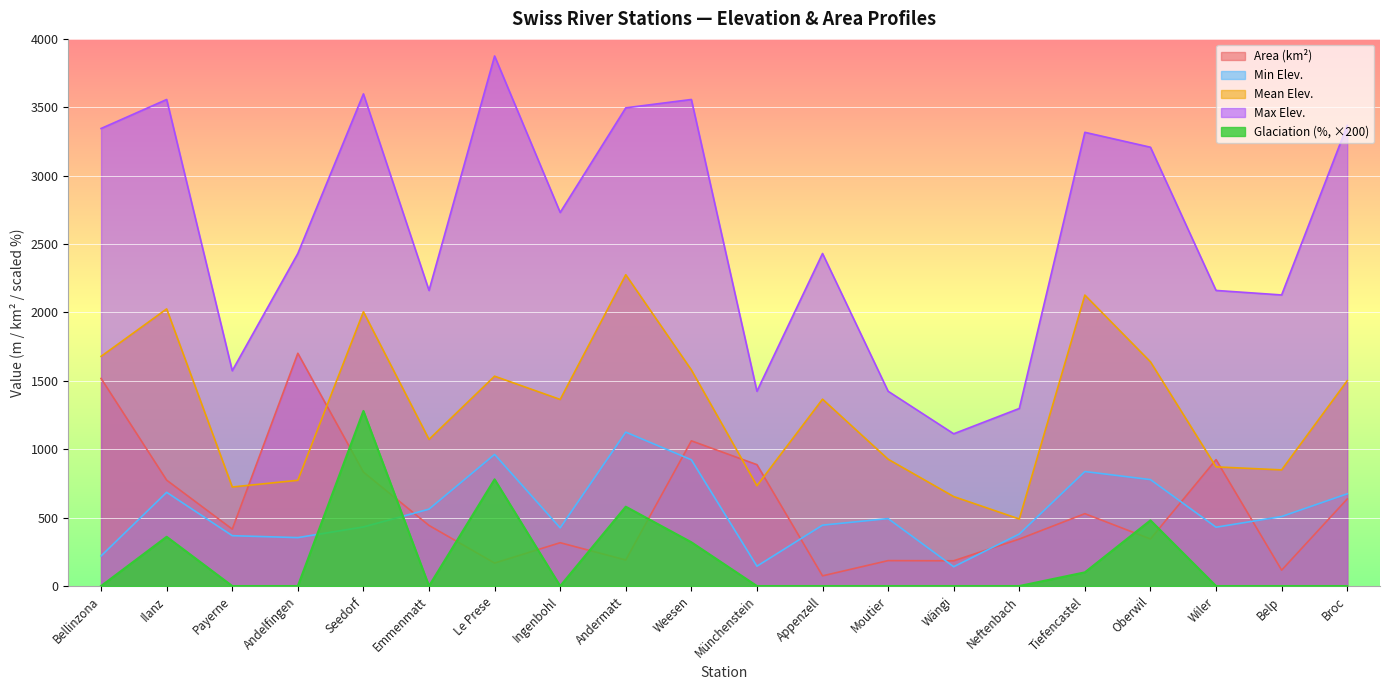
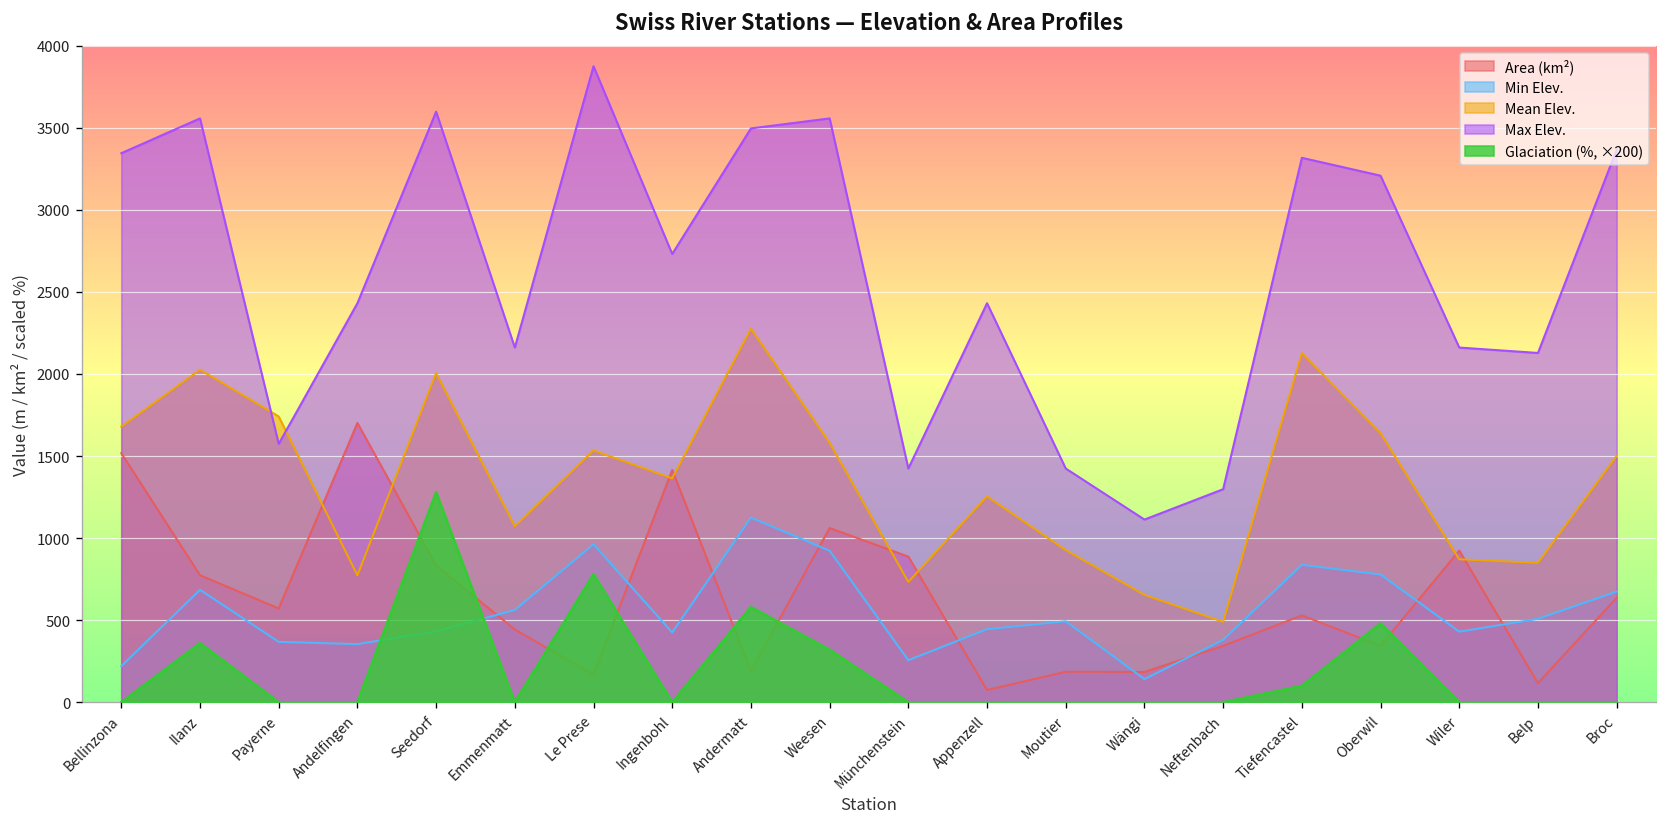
Area (km²), Payerne: 420 -> 570
Mean Elev., Payerne: 720 -> 1740
Area (km²), Ingenbohl: 320 -> 1420
Min Elev., Münchenstein: 150 -> 260
Mean Elev., Appenzell: 1370 -> 1250
